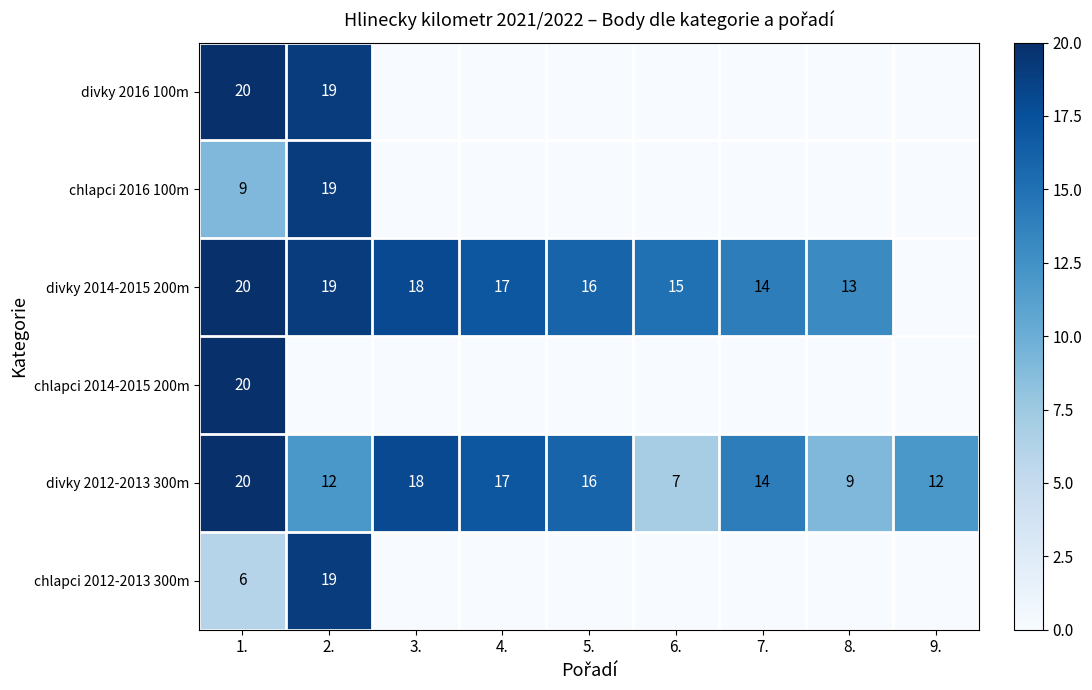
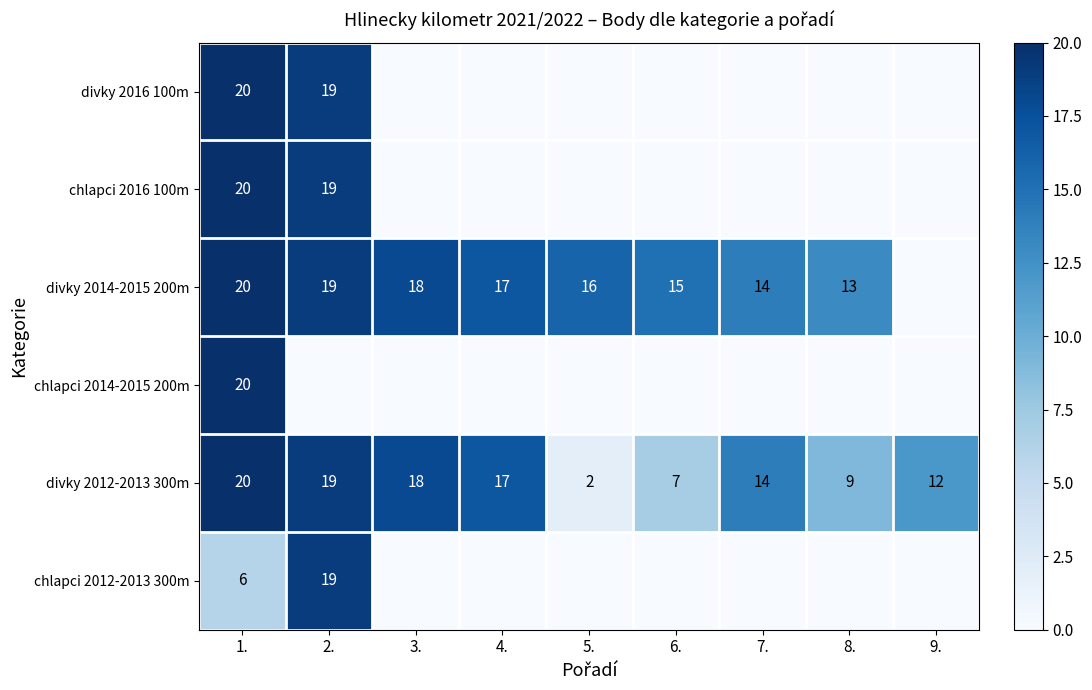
chlapci 2016 100m, 1.: 9 -> 20
divky 2012-2013 300m, 2.: 12 -> 19
divky 2012-2013 300m, 5.: 16 -> 2
